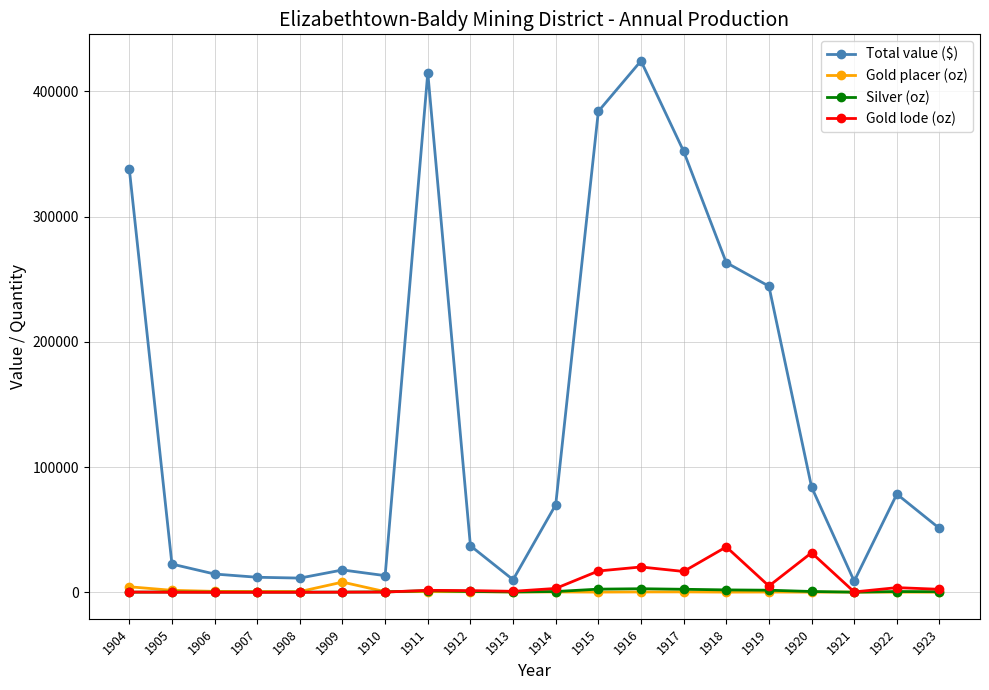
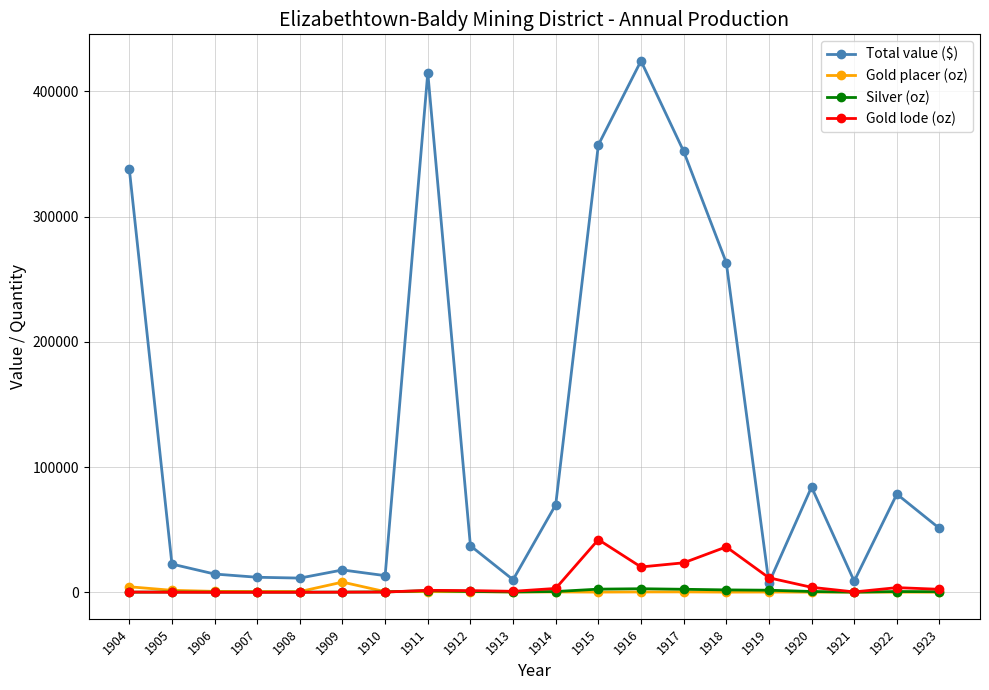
Total value ($), 1915: 384000 -> 357000
Gold lode (oz), 1915: 17000 -> 42000
Gold lode (oz), 1917: 17000 -> 24000
Total value ($), 1919: 244000 -> 7000
Gold lode (oz), 1919: 5000 -> 12000
Gold lode (oz), 1920: 32000 -> 4000
